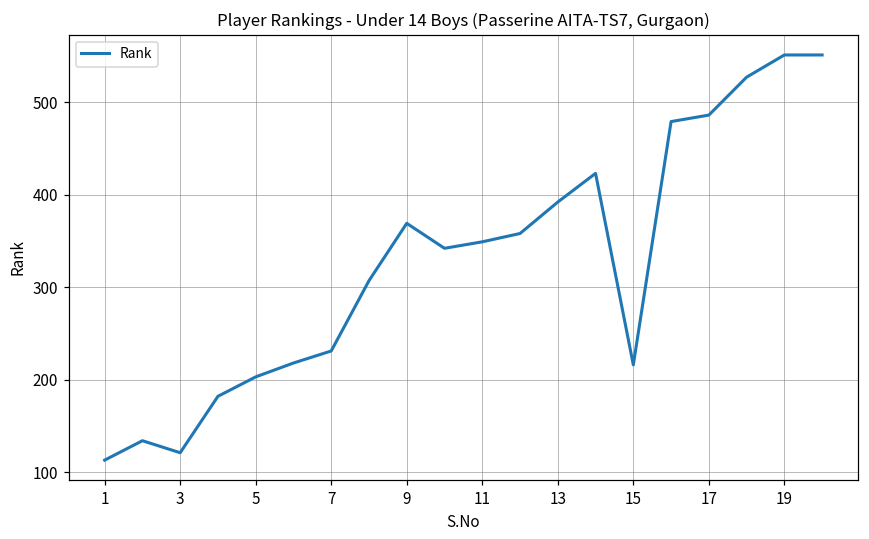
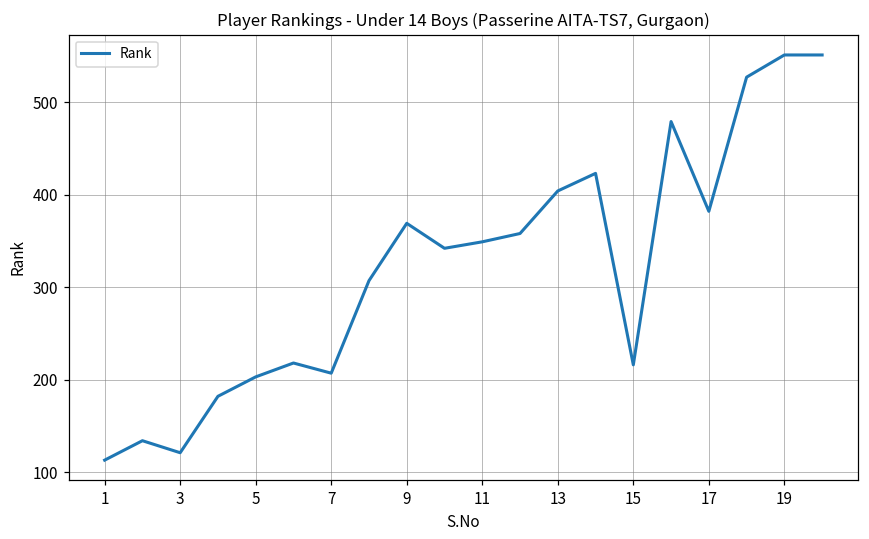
7: 230 -> 210
13: 390 -> 400
17: 490 -> 380
